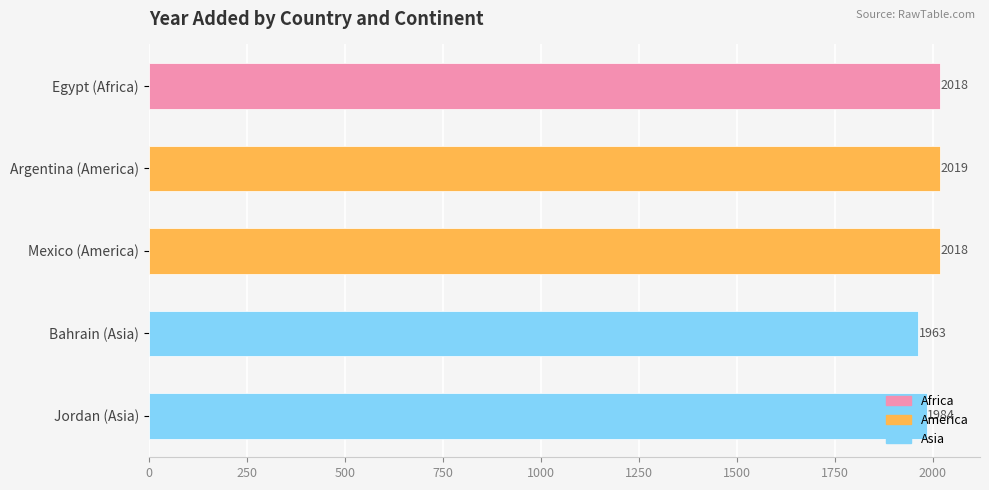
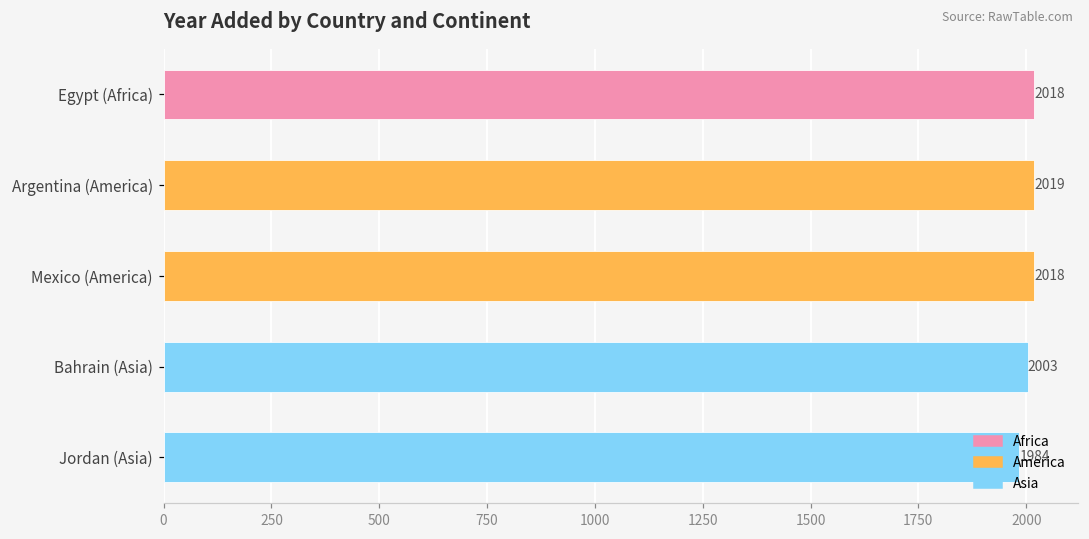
Bahrain (Asia): 1963 -> 2003
